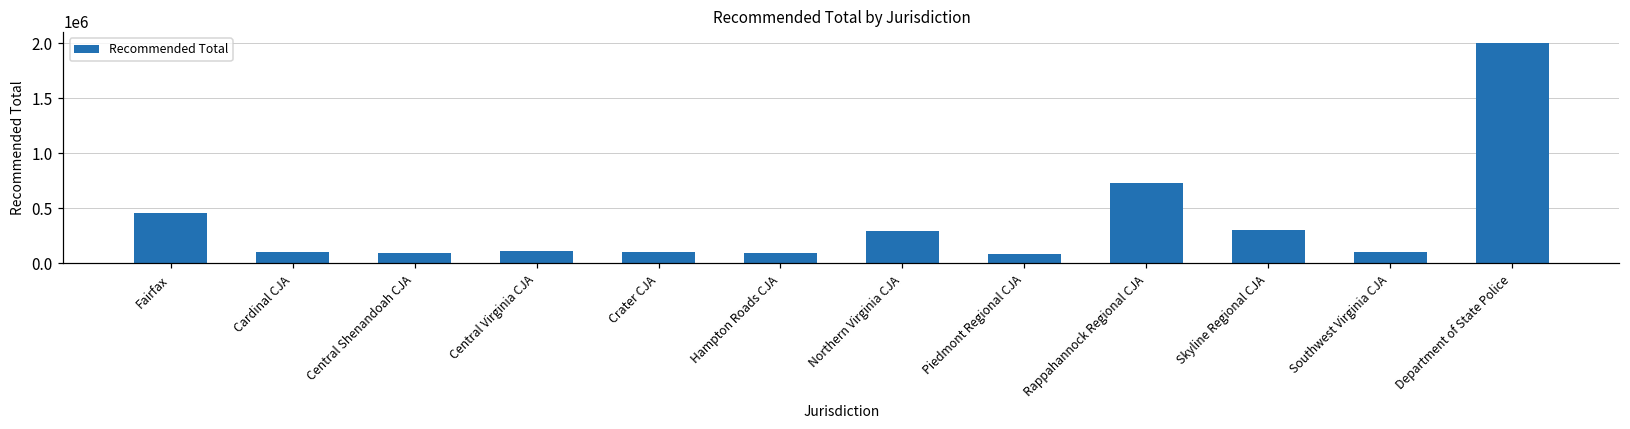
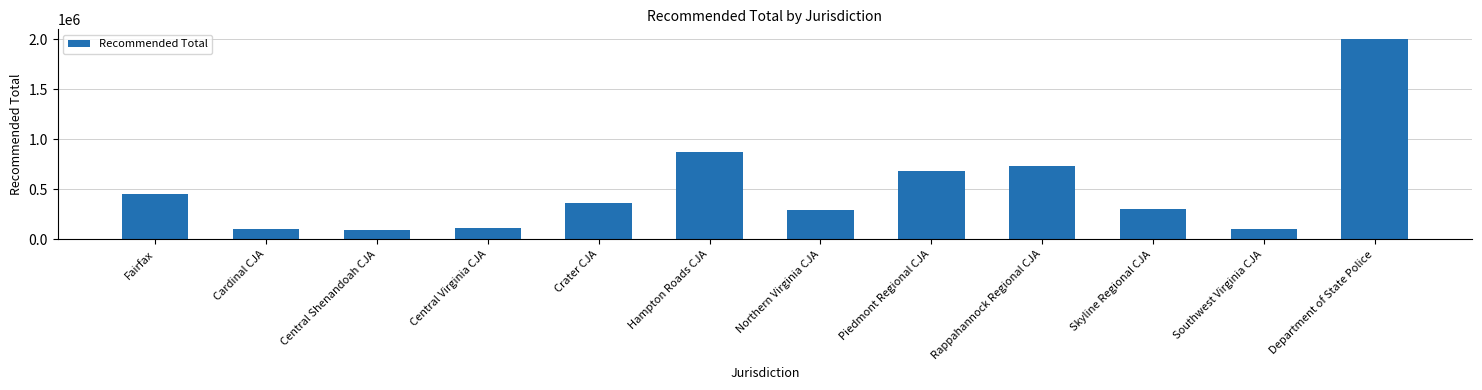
Crater CJA: 100000 -> 400000
Hampton Roads CJA: 100000 -> 900000
Piedmont Regional CJA: 100000 -> 700000
